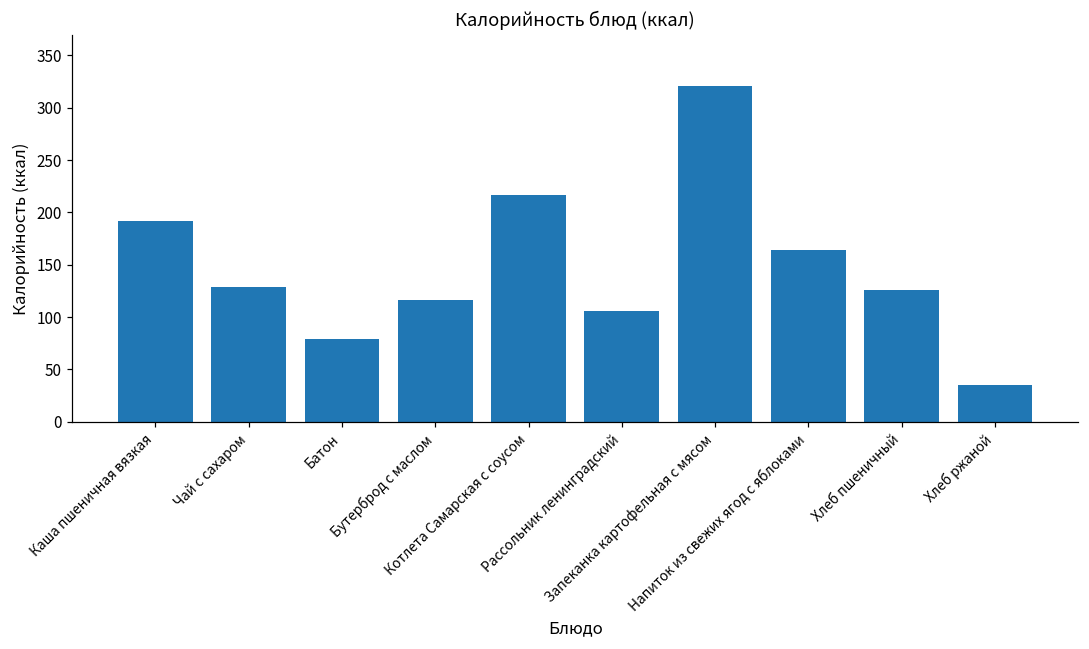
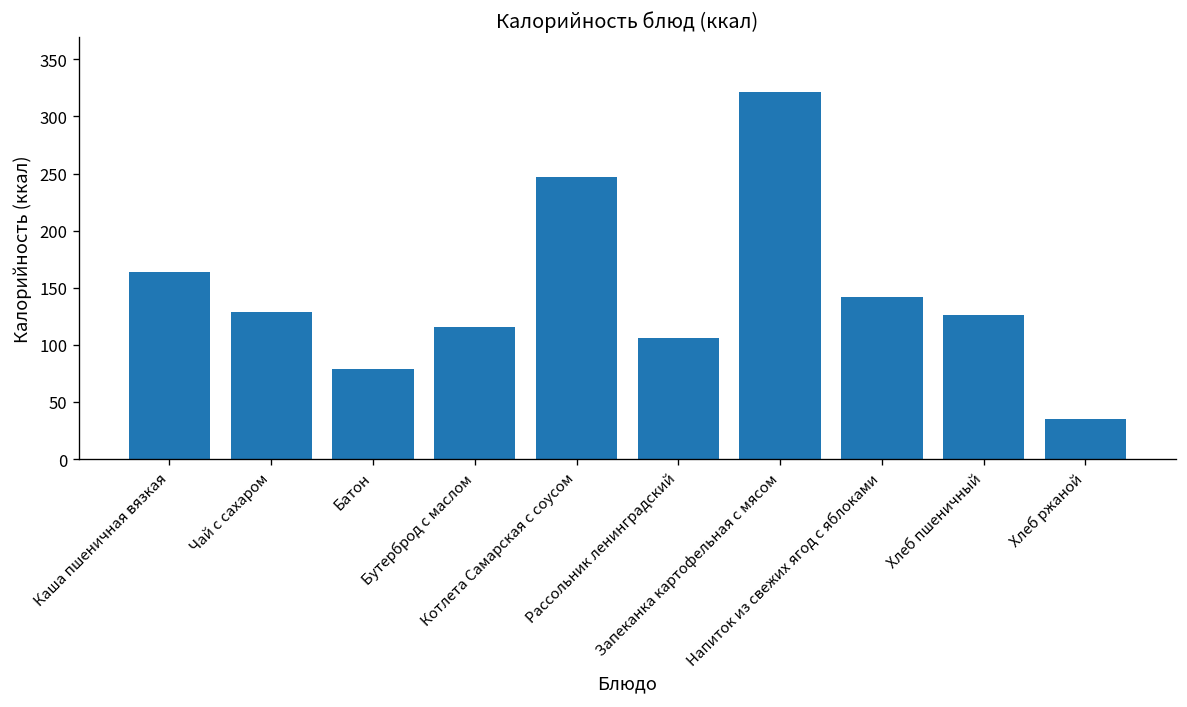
Каша пшеничная вязкая: 190 -> 160
Котлета Самарская с соусом: 220 -> 250
Напиток из свежих ягод с яблоками: 160 -> 140
